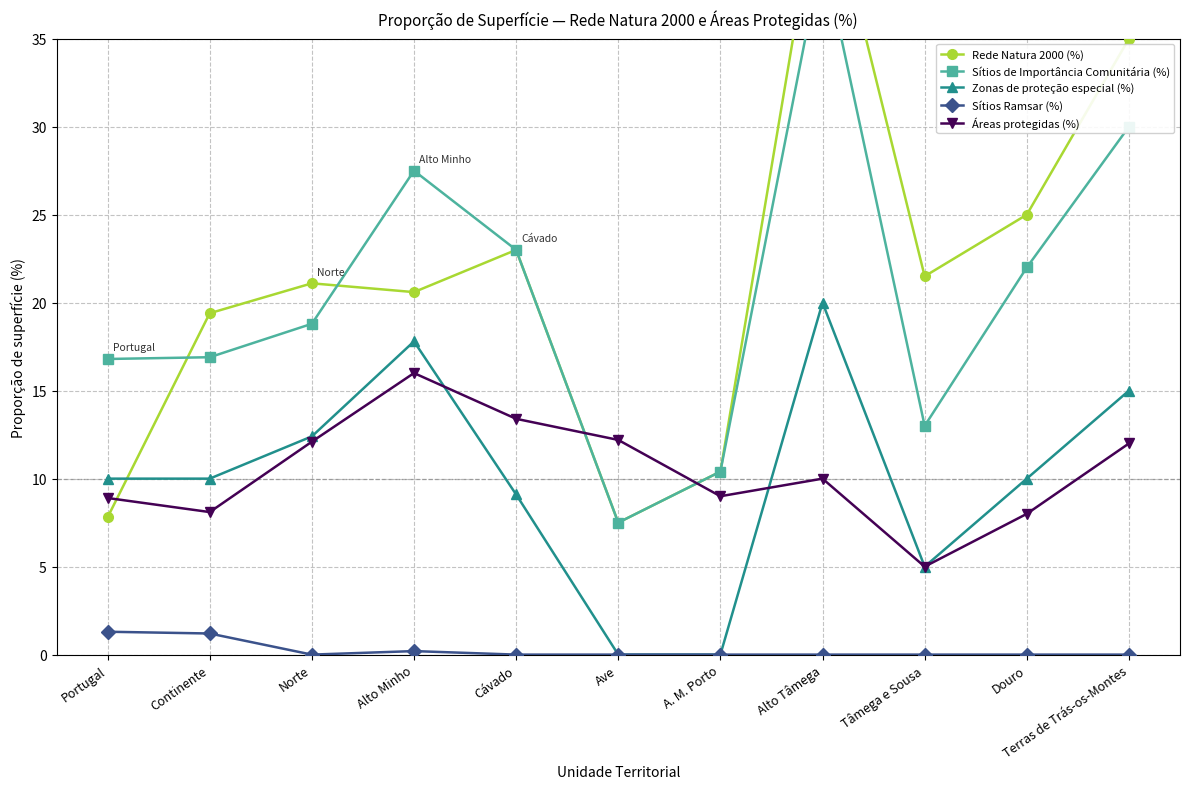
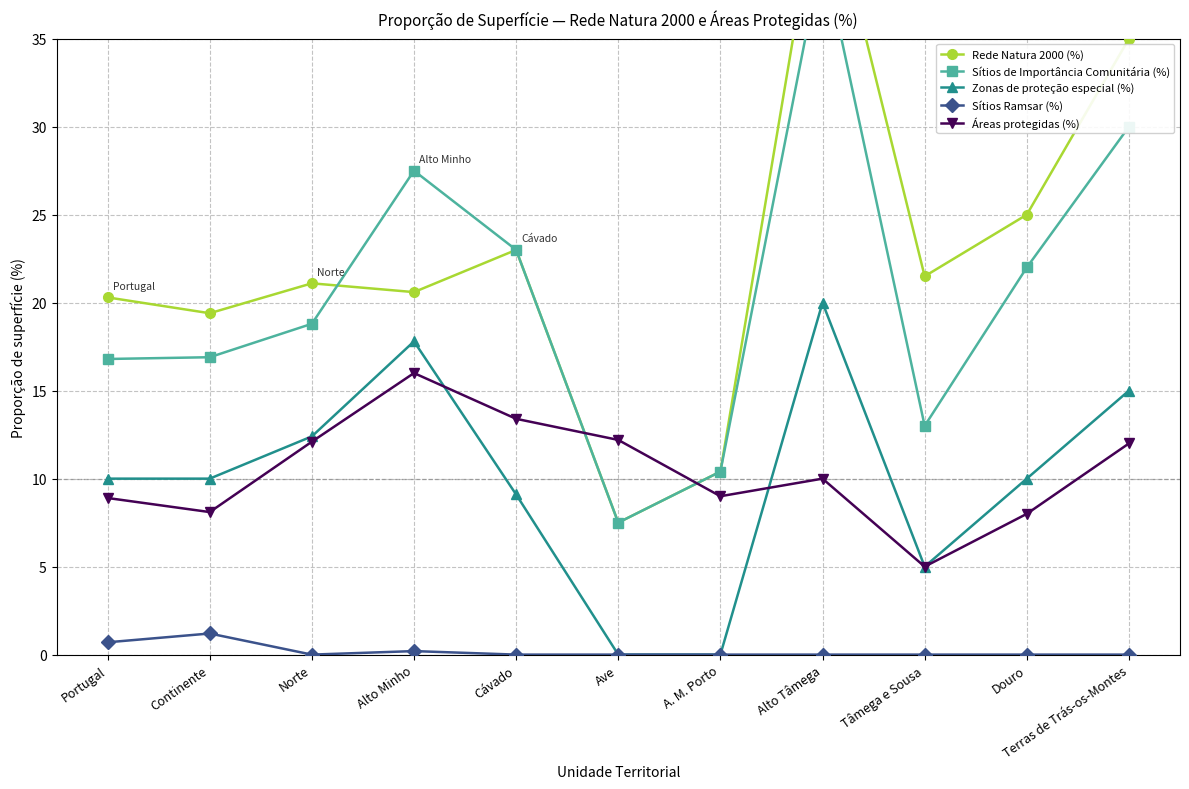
Rede Natura 2000 (%), Portugal: 7.8 -> 20.3
Sítios Ramsar (%), Portugal: 1.3 -> 0.7
